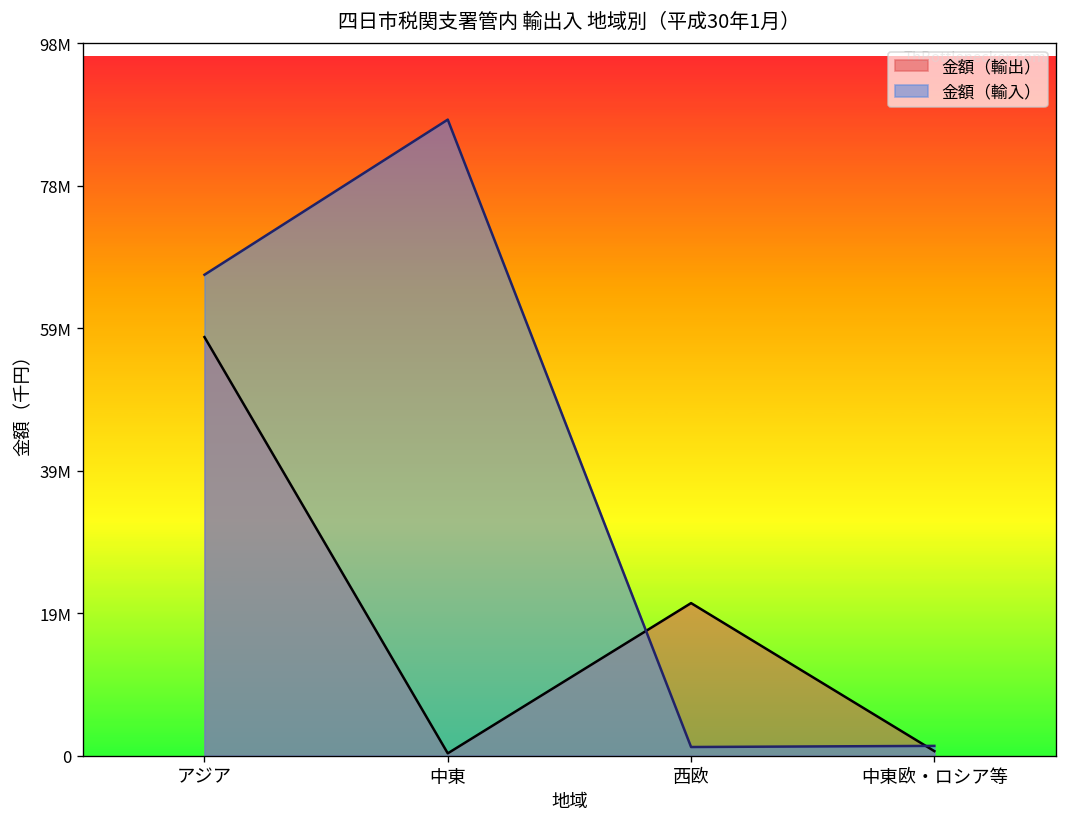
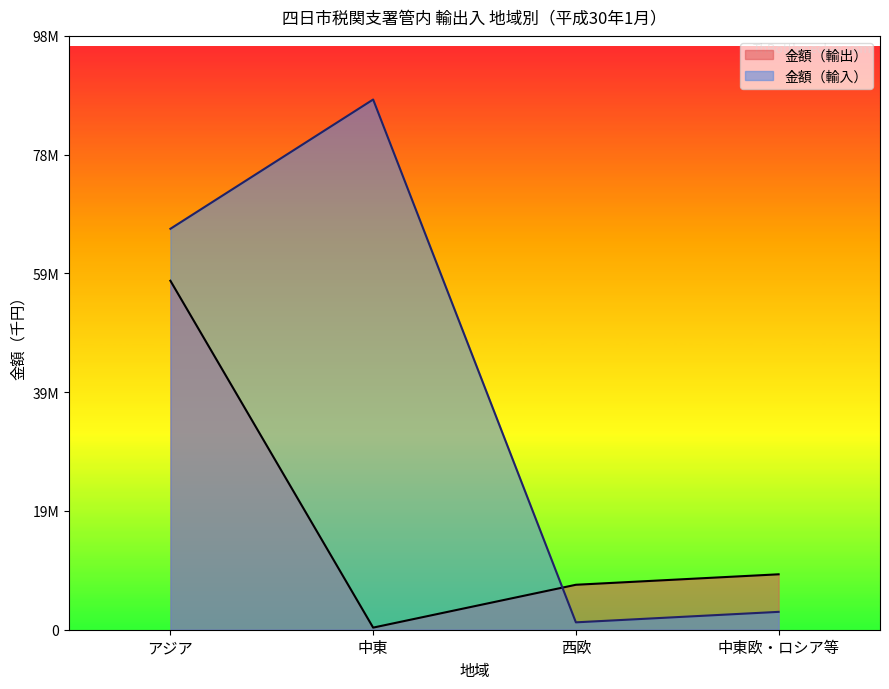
金額（輸出）, 西欧: 21000000 -> 7000000
金額（輸出）, 中東欧・ロシア等: 1000000 -> 9000000
金額（輸入）, 中東欧・ロシア等: 1000000 -> 3000000
